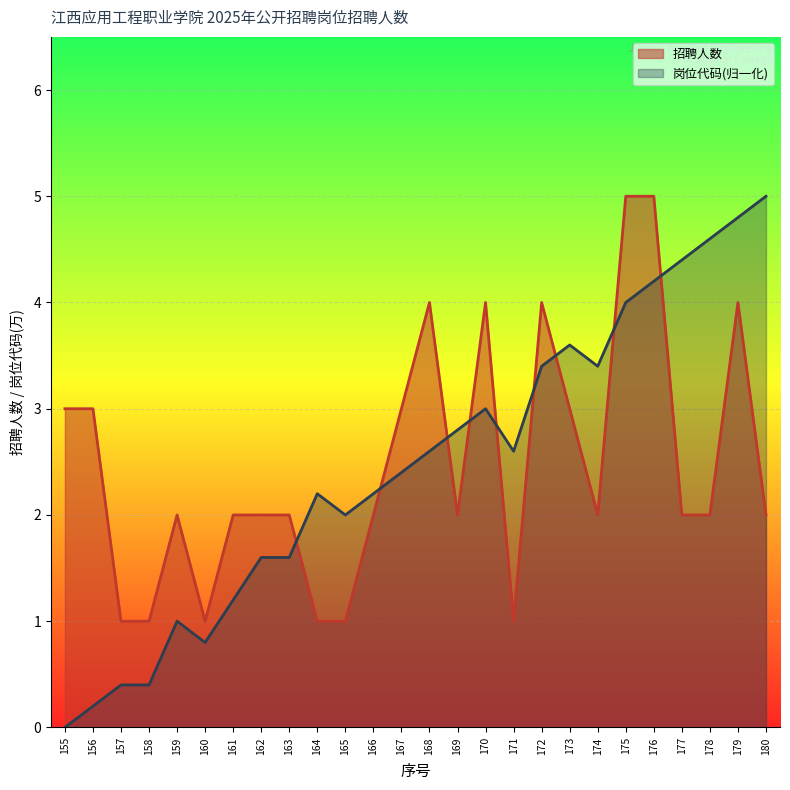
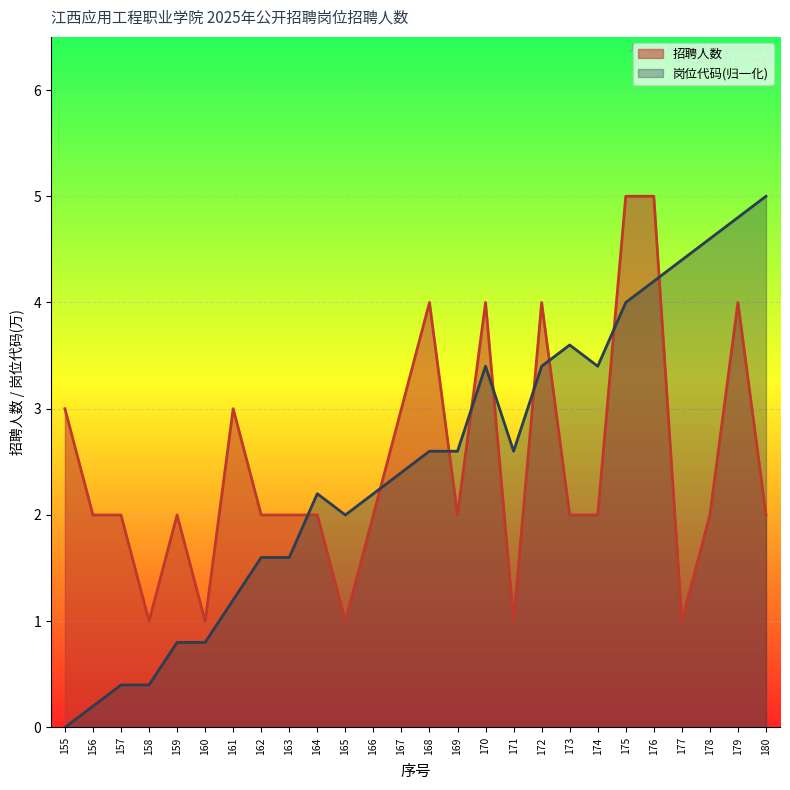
招聘人数, 156: 3 -> 2
招聘人数, 157: 1 -> 2
岗位代码(归一化), 159: 1.00 -> 0.80
招聘人数, 161: 2 -> 3
招聘人数, 164: 1 -> 2
岗位代码(归一化), 169: 2.80 -> 2.60
岗位代码(归一化), 170: 3.00 -> 3.40
招聘人数, 173: 3 -> 2
招聘人数, 177: 2 -> 1
